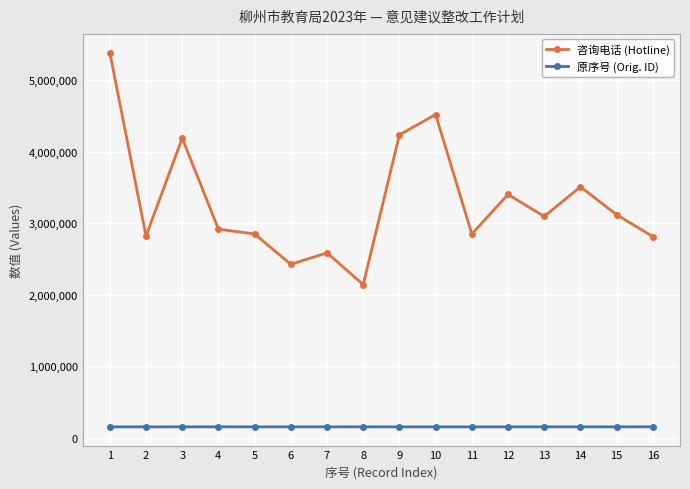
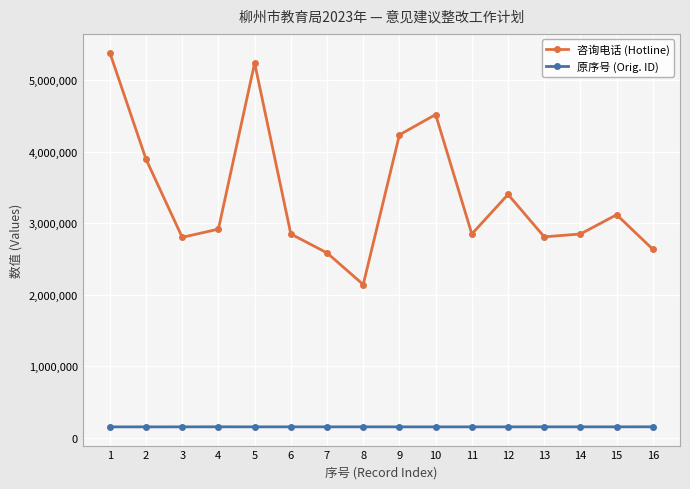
咨询电话 (Hotline), 2: 2,800,000 -> 3,900,000
咨询电话 (Hotline), 3: 4,200,000 -> 2,800,000
咨询电话 (Hotline), 5: 2,900,000 -> 5,200,000
咨询电话 (Hotline), 6: 2,400,000 -> 2,900,000
咨询电话 (Hotline), 13: 3,100,000 -> 2,800,000
咨询电话 (Hotline), 14: 3,500,000 -> 2,900,000
咨询电话 (Hotline), 16: 2,800,000 -> 2,600,000
